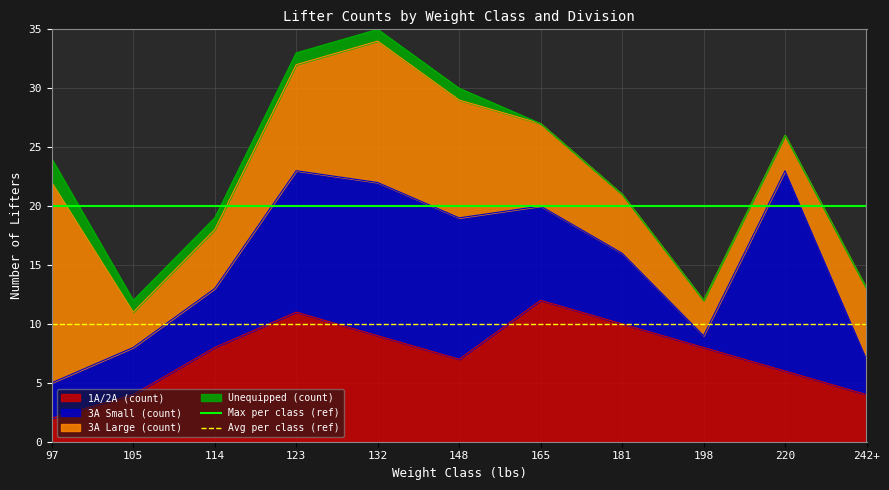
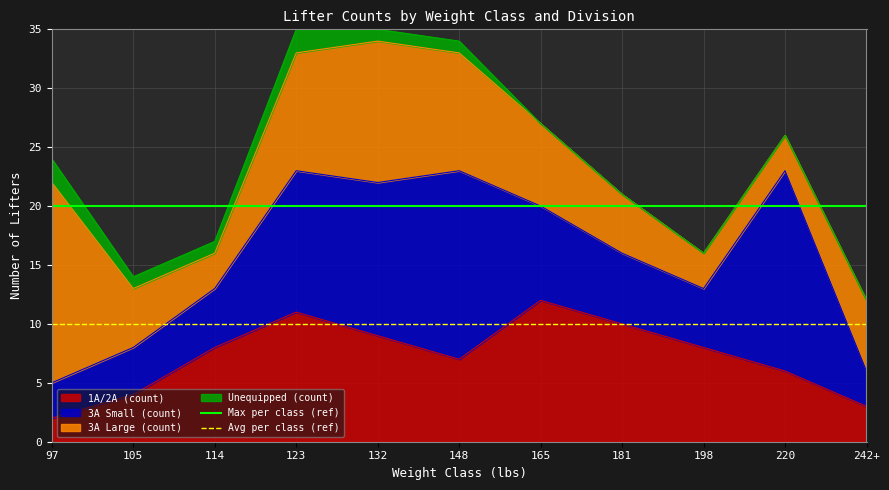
3A Large (count), 105: 3 -> 5
3A Large (count), 114: 5 -> 3
3A Large (count), 123: 9 -> 10
Unequipped (count), 123: 1 -> 2
3A Small (count), 148: 12 -> 16
3A Small (count), 198: 1 -> 5
1A/2A (count), 242+: 4 -> 3
